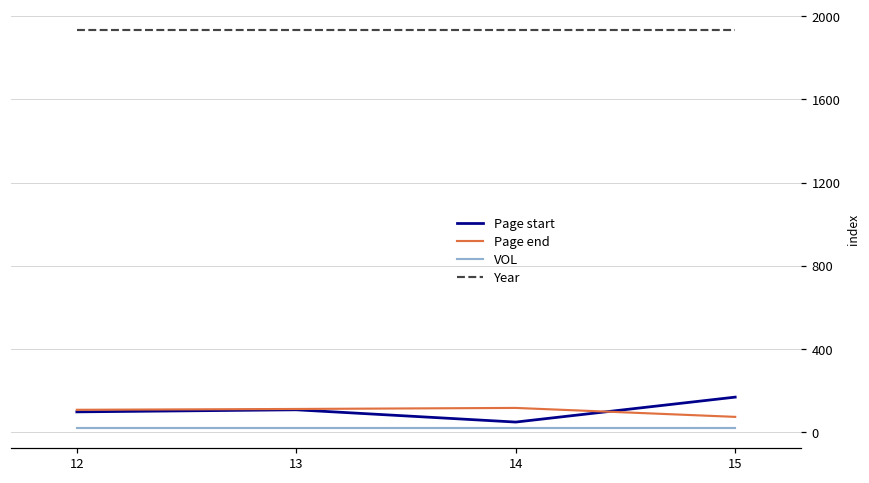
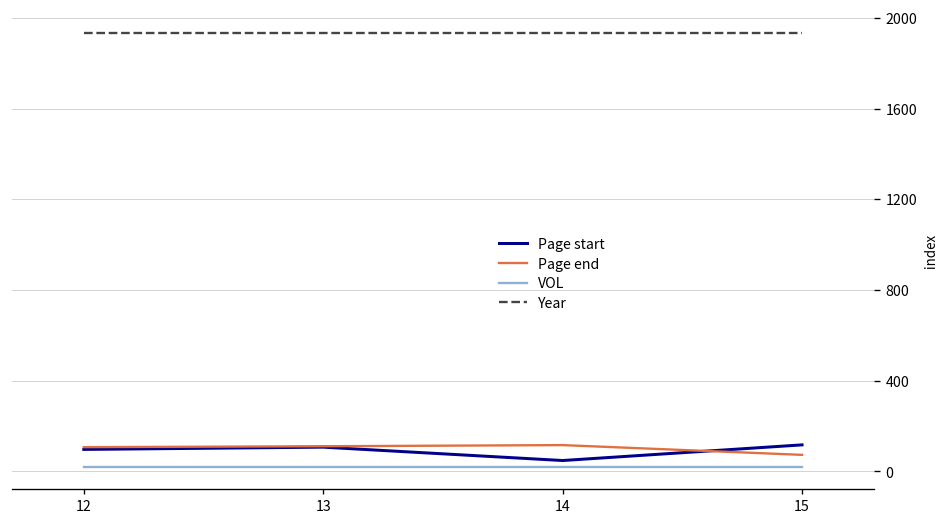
Page start, 15: 170 -> 120
